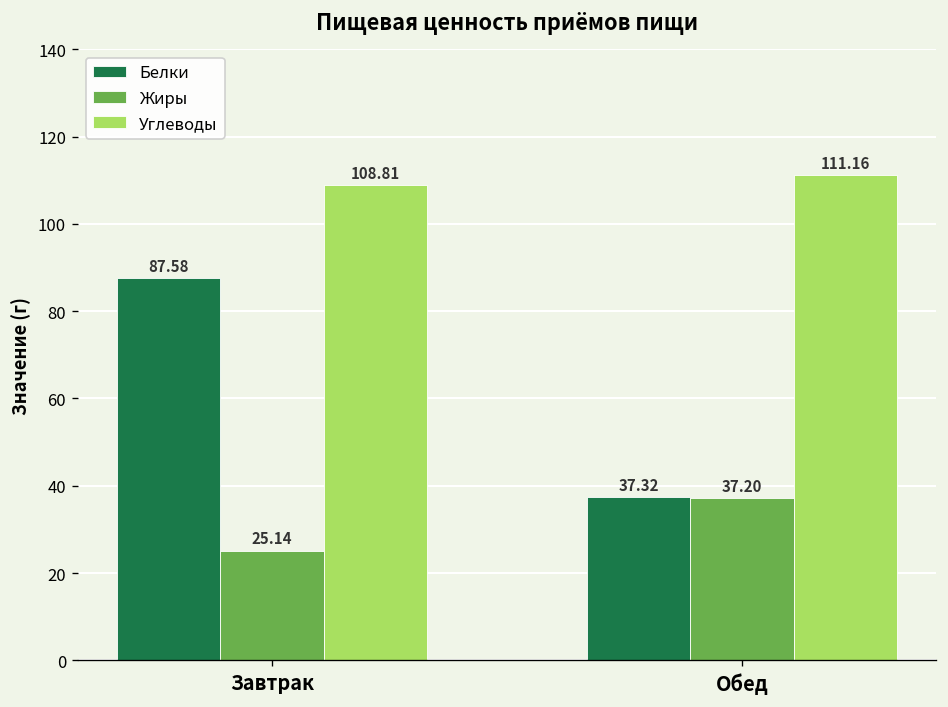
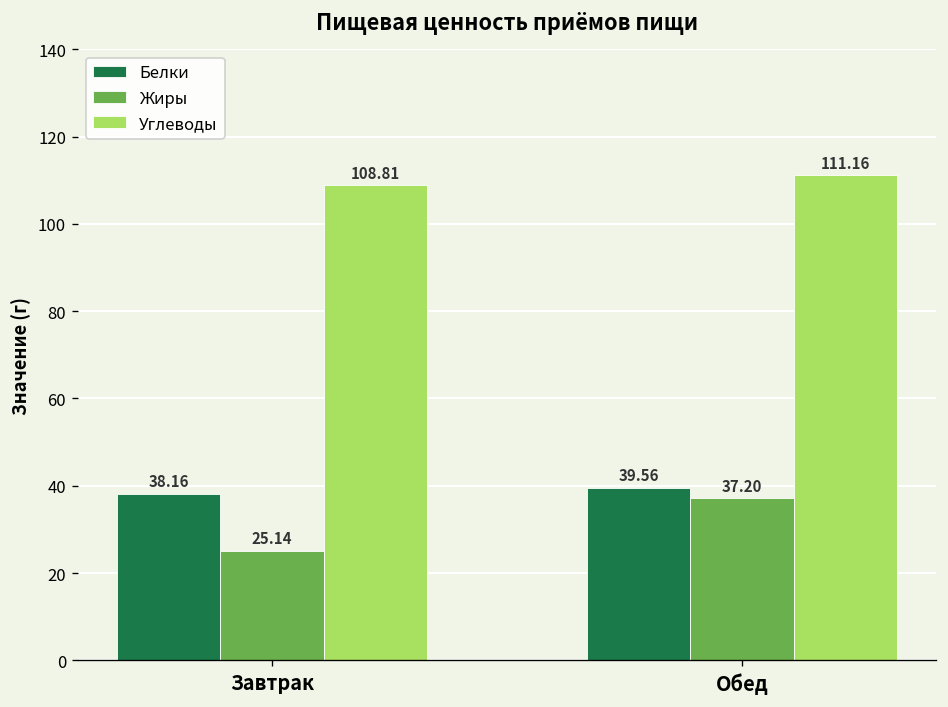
Белки, Завтрак: 87.58 -> 38.16
Белки, Обед: 37.32 -> 39.56
